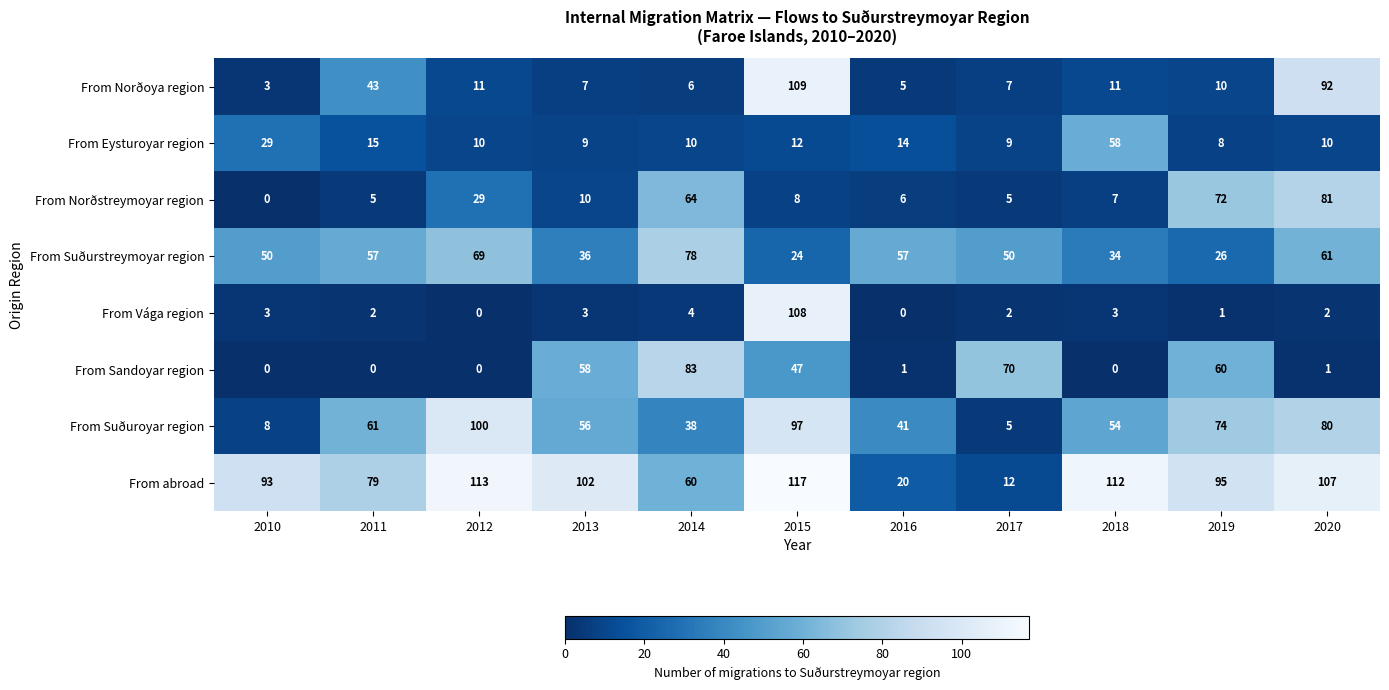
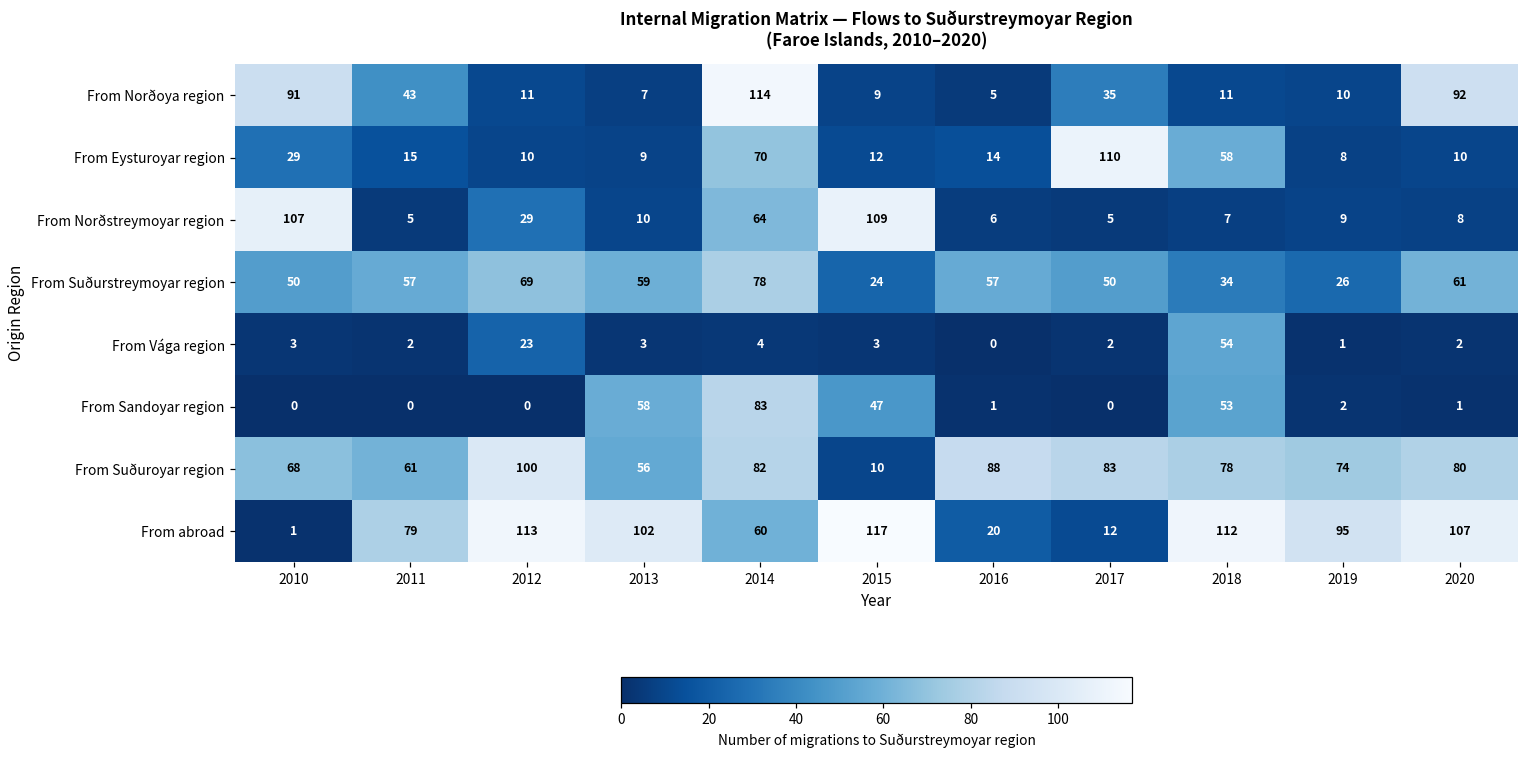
From Norðoya region, 2010: 3 -> 91
From Norðoya region, 2014: 6 -> 114
From Norðoya region, 2015: 109 -> 9
From Norðoya region, 2017: 7 -> 35
From Eysturoyar region, 2014: 10 -> 70
From Eysturoyar region, 2017: 9 -> 110
From Norðstreymoyar region, 2010: 0 -> 107
From Norðstreymoyar region, 2015: 8 -> 109
From Norðstreymoyar region, 2019: 72 -> 9
From Norðstreymoyar region, 2020: 81 -> 8
From Suðurstreymoyar region, 2013: 36 -> 59
From Vága region, 2012: 0 -> 23
From Vága region, 2015: 108 -> 3
From Vága region, 2018: 3 -> 54
From Sandoyar region, 2017: 70 -> 0
From Sandoyar region, 2018: 0 -> 53
From Sandoyar region, 2019: 60 -> 2
From Suðuroyar region, 2010: 8 -> 68
From Suðuroyar region, 2014: 38 -> 82
From Suðuroyar region, 2015: 97 -> 10
From Suðuroyar region, 2016: 41 -> 88
From Suðuroyar region, 2017: 5 -> 83
From Suðuroyar region, 2018: 54 -> 78
From abroad, 2010: 93 -> 1
